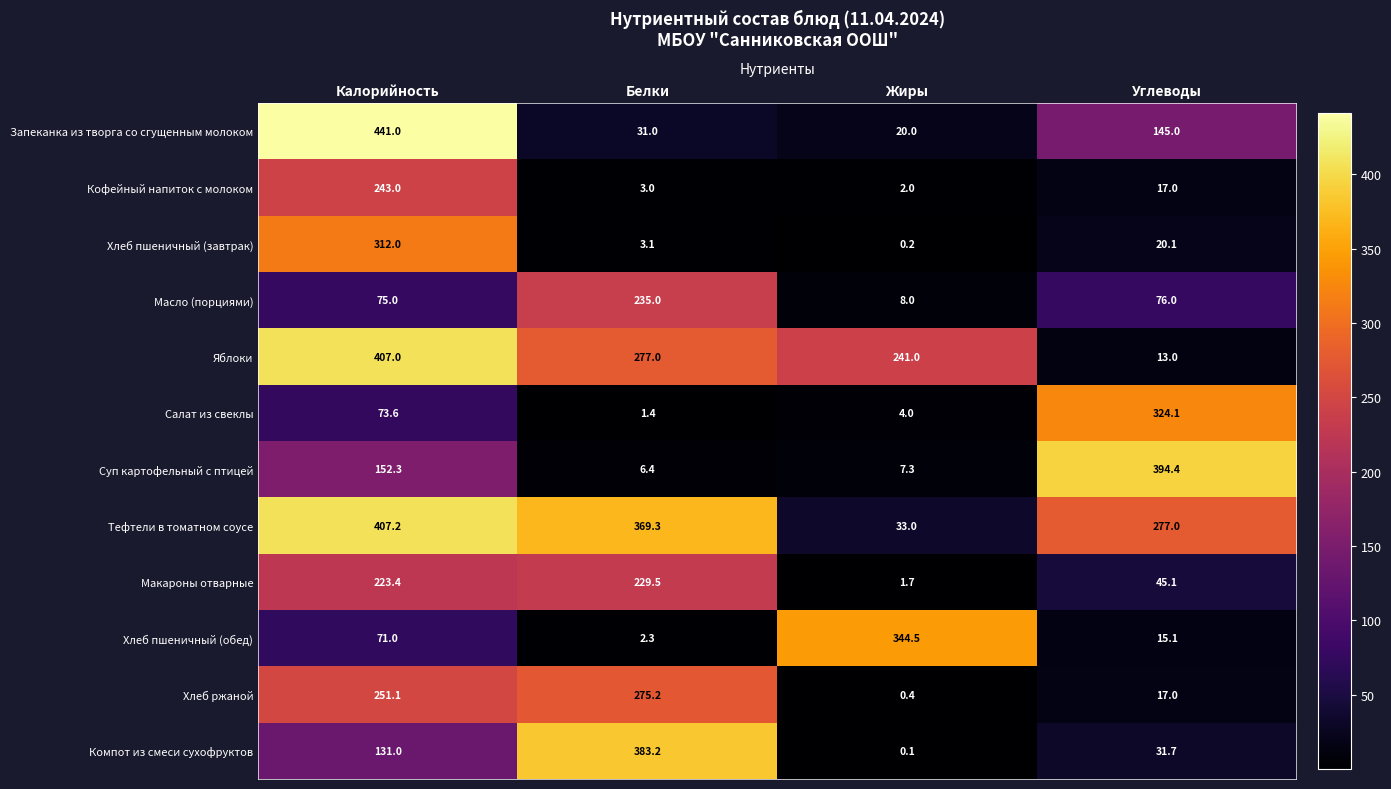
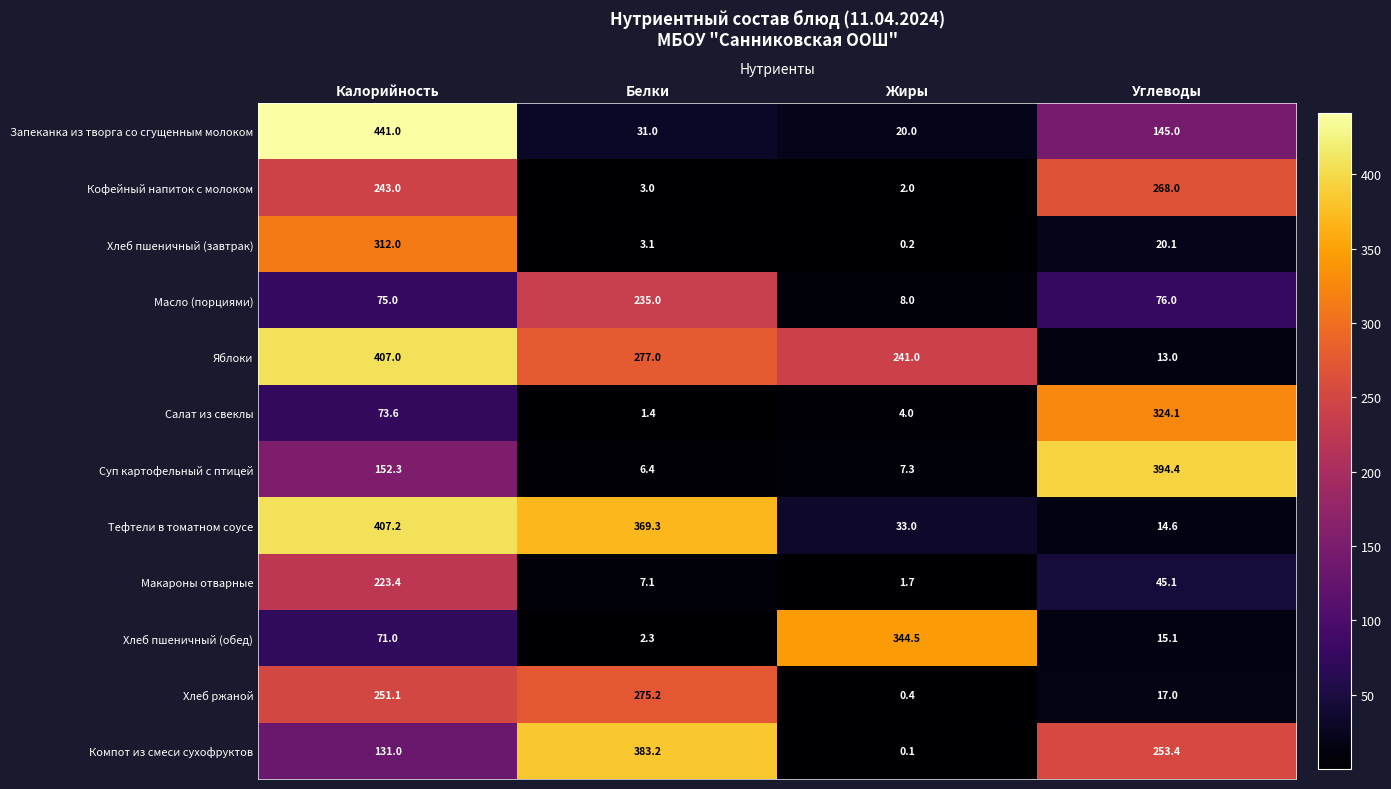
Кофейный напиток с молоком, Углеводы: 17.0 -> 268.0
Тефтели в томатном соусе, Углеводы: 277.0 -> 14.6
Макароны отварные, Белки: 229.5 -> 7.1
Компот из смеси сухофруктов, Углеводы: 31.7 -> 253.4
